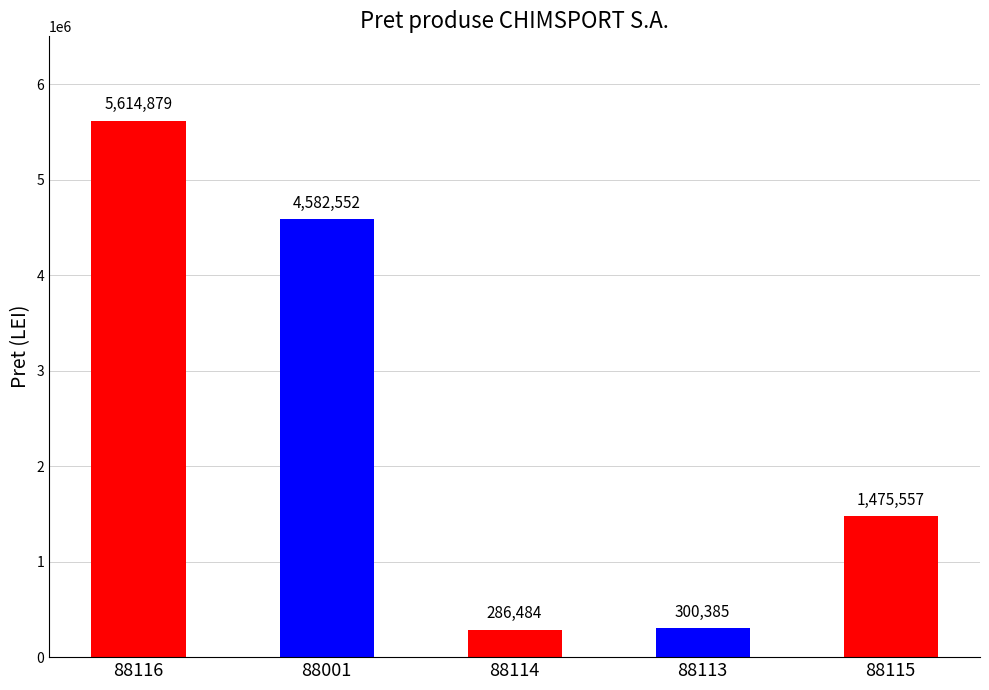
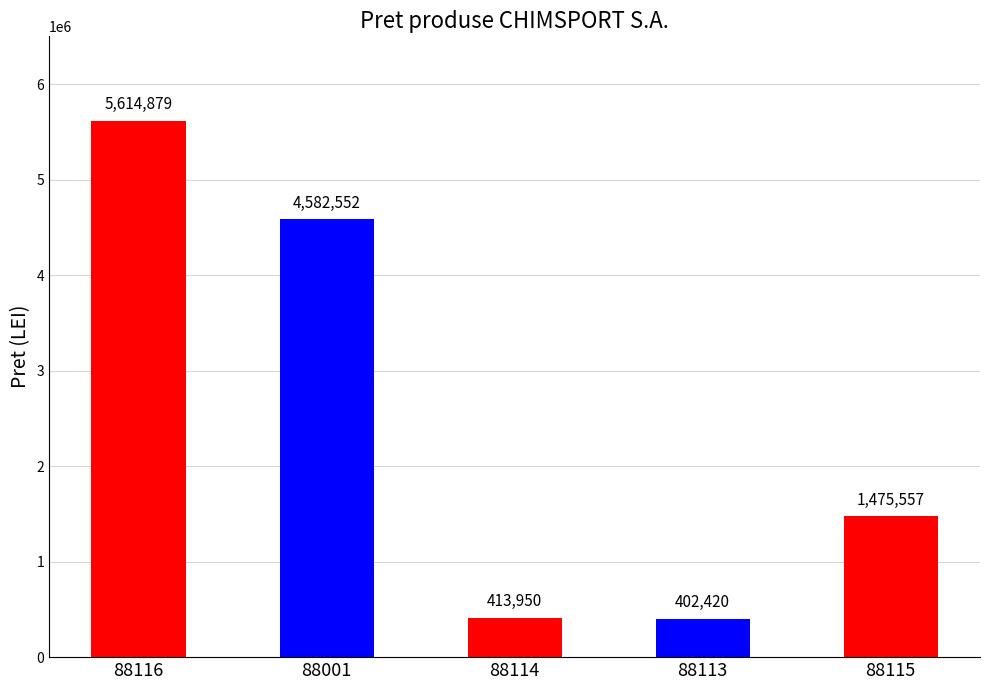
88114: 286,484 -> 413,950
88113: 300,385 -> 402,420
